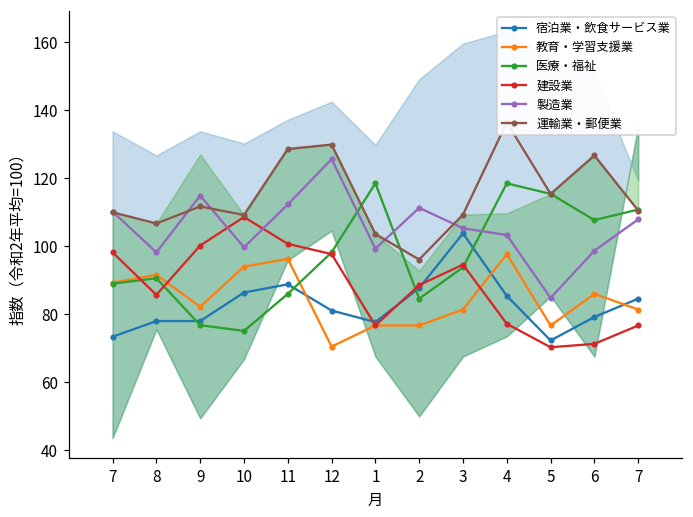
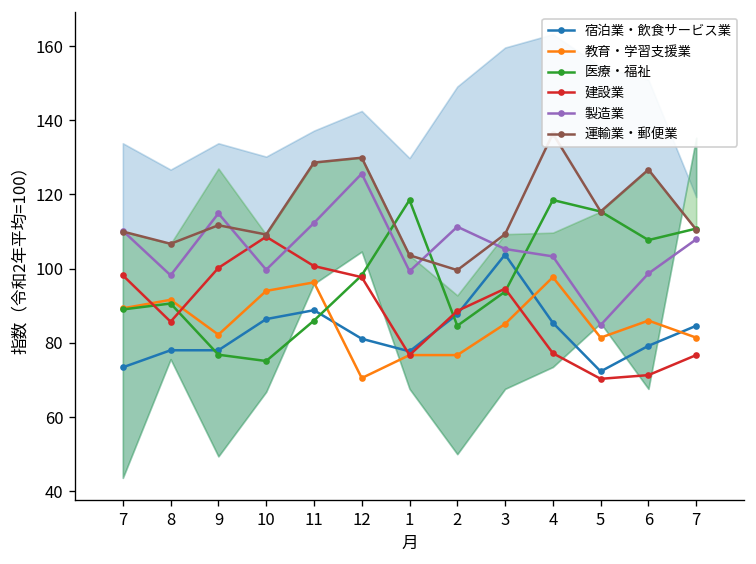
運輸業・郵便業, 2: 96 -> 100
教育・学習支援業, 3: 81 -> 85
教育・学習支援業, 5: 77 -> 81
